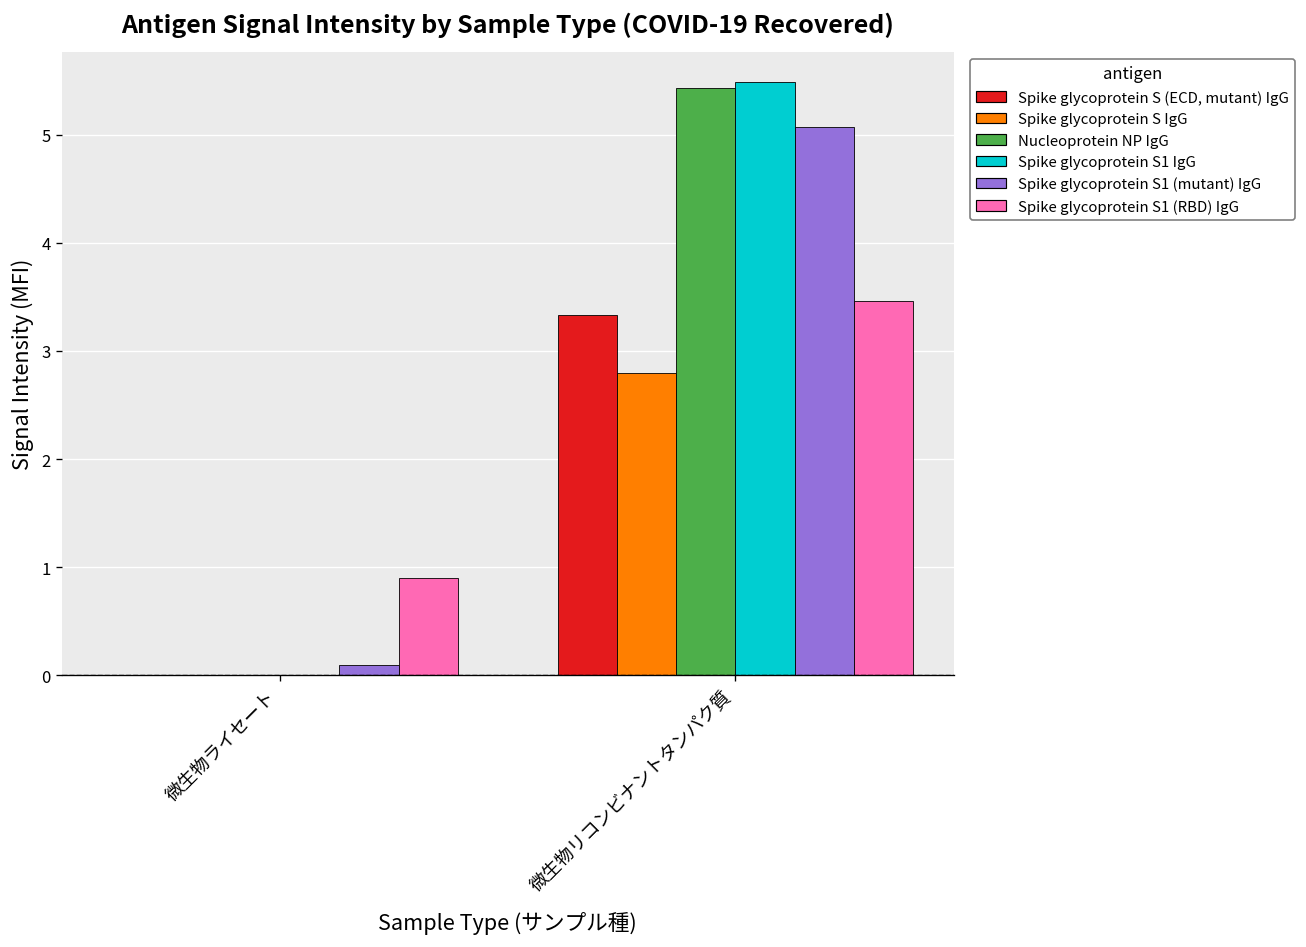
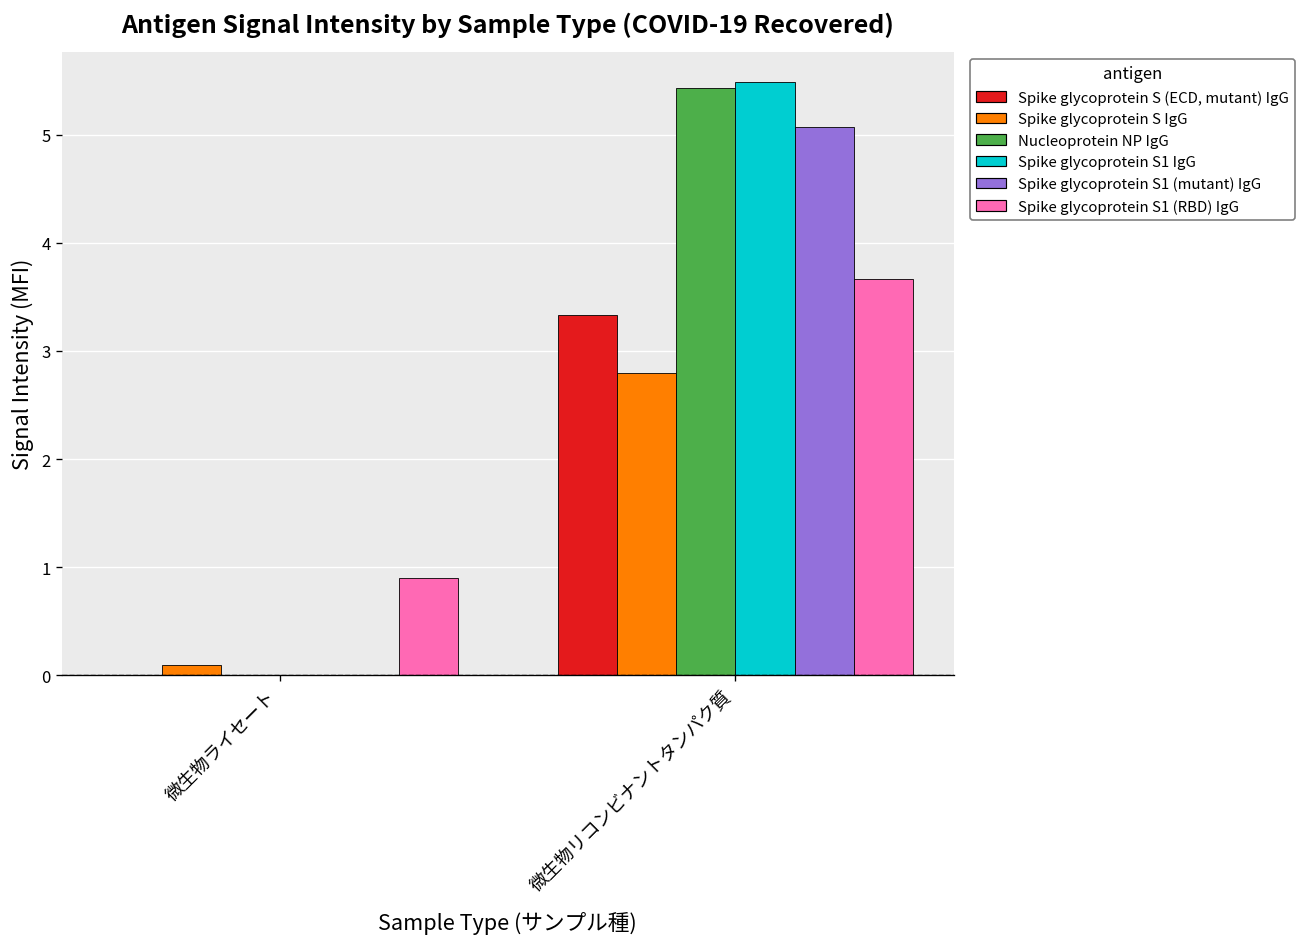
Spike glycoprotein S IgG, 微生物ライセート: 0.0 -> 0.1
Spike glycoprotein S1 (mutant) IgG, 微生物ライセート: 0.1 -> 0.0
Spike glycoprotein S1 (RBD) IgG, 微生物リコンビナントタンパク質: 3.5 -> 3.7
